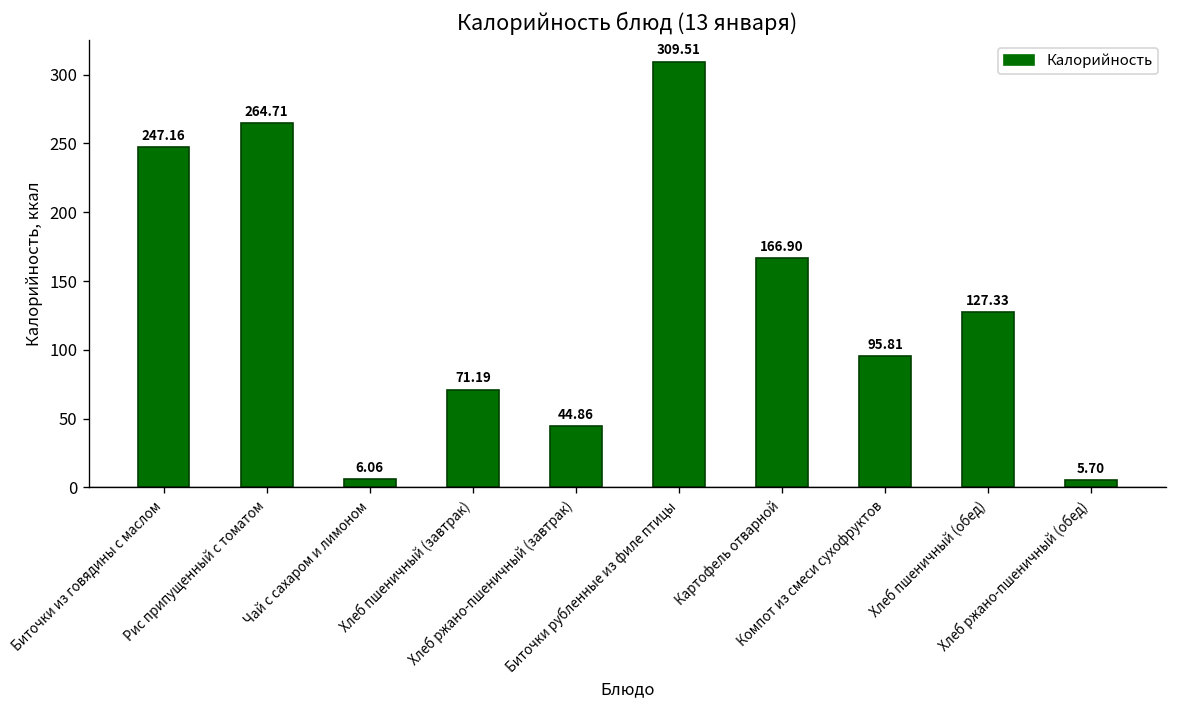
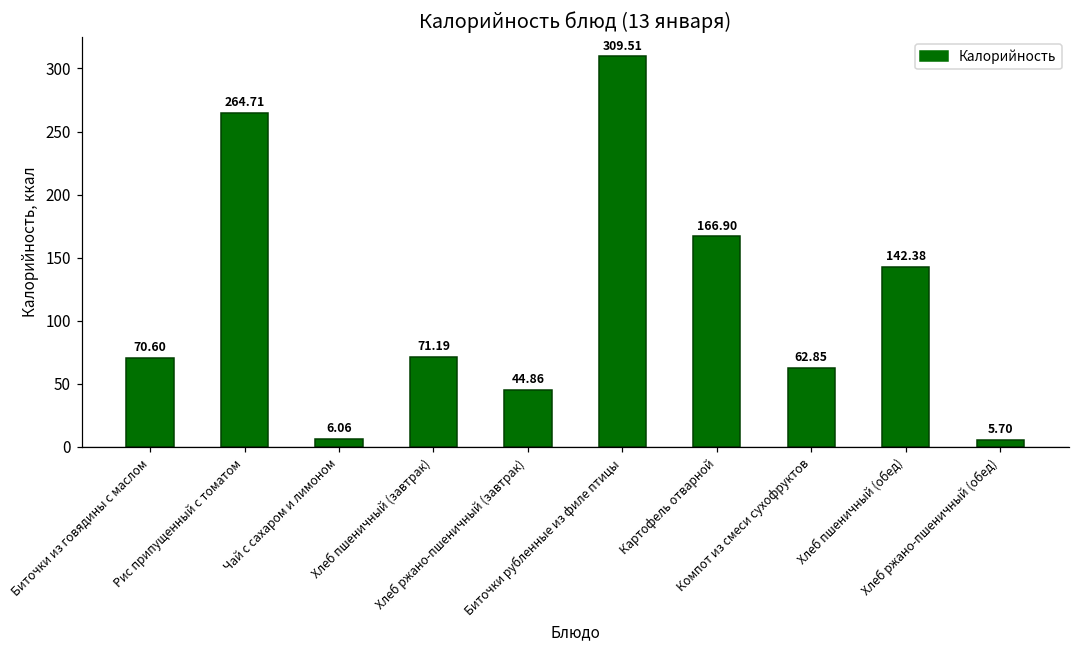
Биточки из говядины с маслом: 247.16 -> 70.60
Компот из смеси сухофруктов: 95.81 -> 62.85
Хлеб пшеничный (обед): 127.33 -> 142.38
